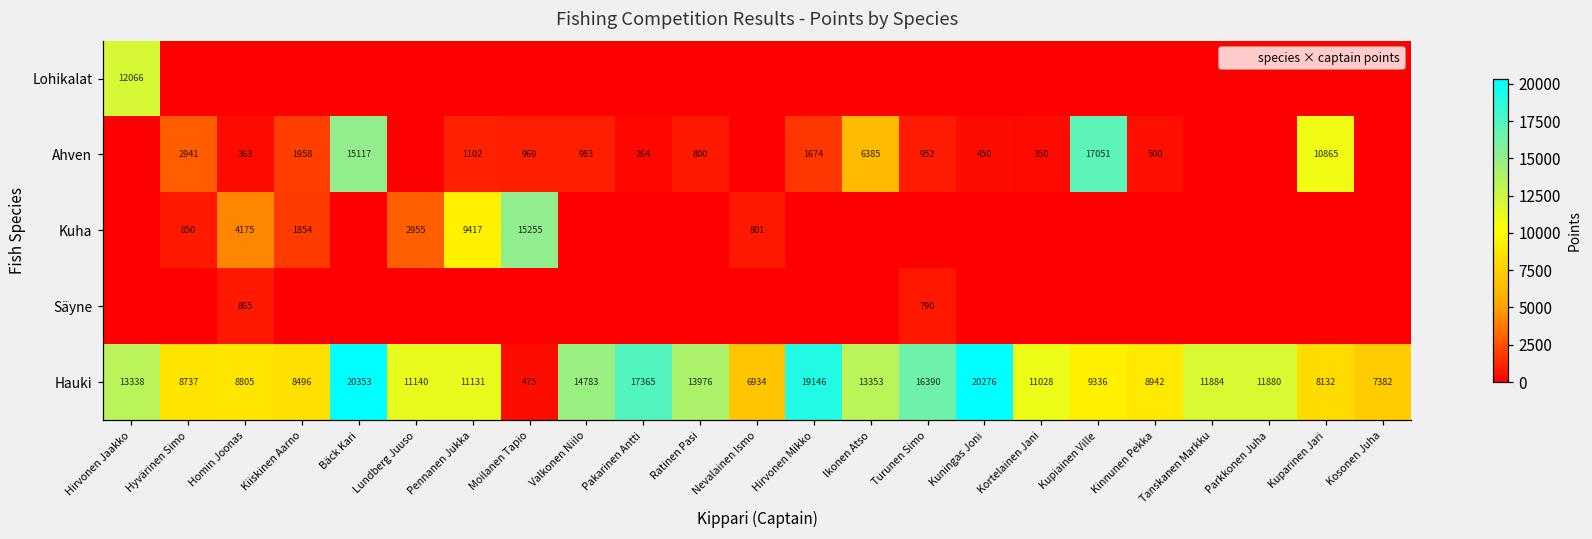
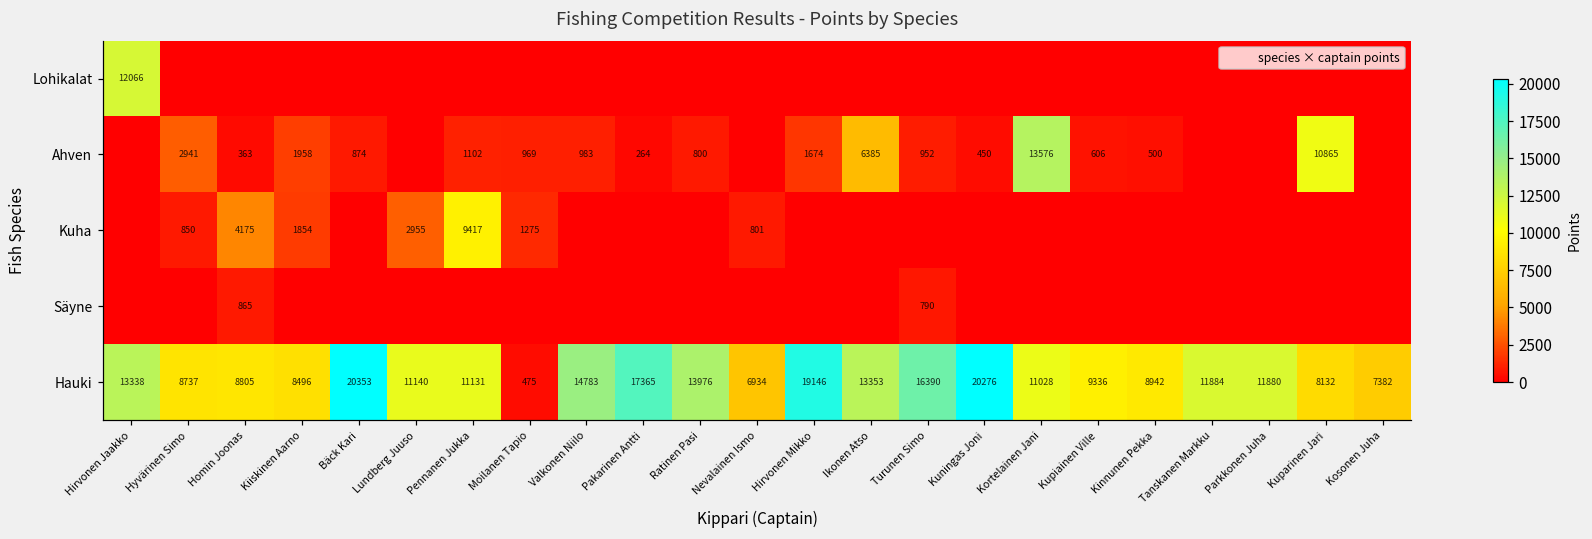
Ahven, Bäck Kari: 15117 -> 874
Ahven, Kortelainen Jani: 350 -> 13576
Ahven, Kupiainen Ville: 17051 -> 606
Kuha, Moilanen Tapio: 15255 -> 1275
